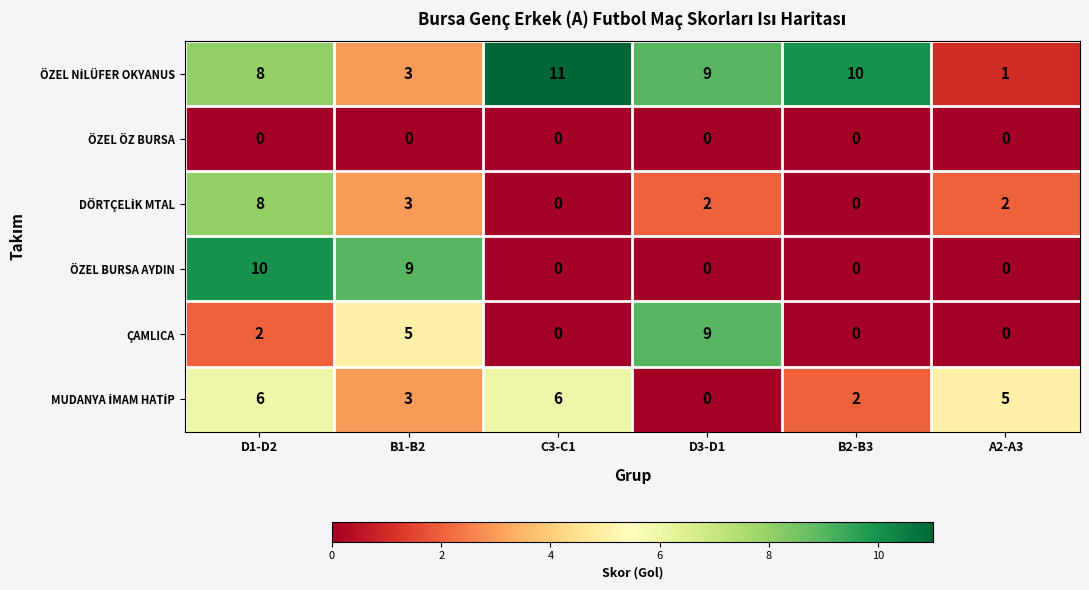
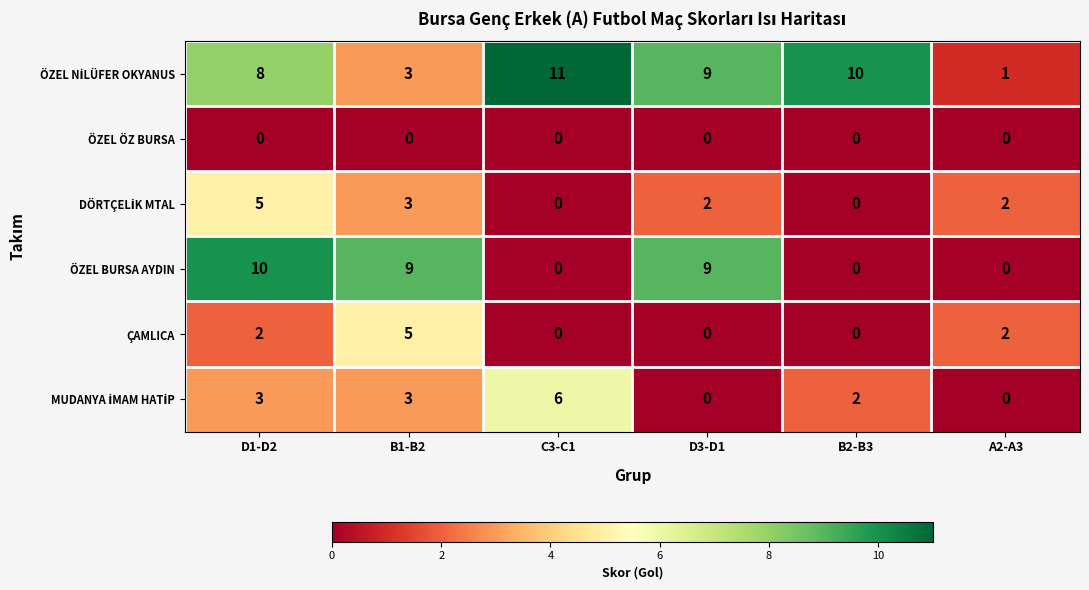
DÖRTÇELİK MTAL, D1-D2: 8 -> 5
ÖZEL BURSA AYDIN, D3-D1: 0 -> 9
ÇAMLICA, D3-D1: 9 -> 0
ÇAMLICA, A2-A3: 0 -> 2
MUDANYA İMAM HATİP, D1-D2: 6 -> 3
MUDANYA İMAM HATİP, A2-A3: 5 -> 0
